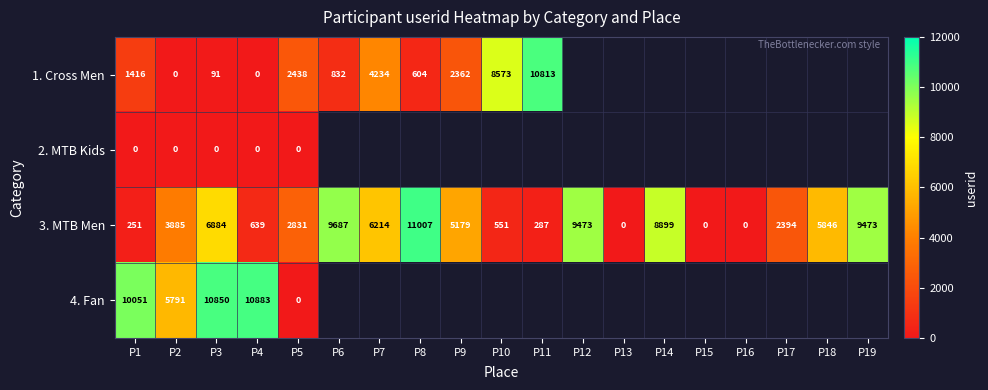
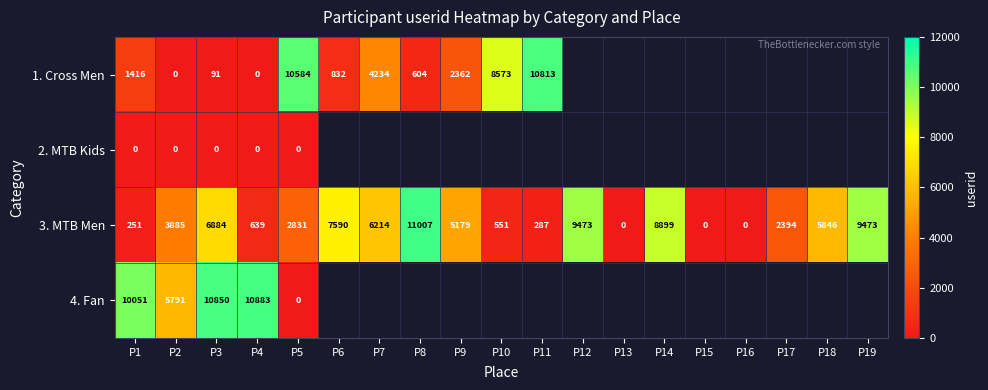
1. Cross Men, P5: 2438 -> 10584
3. MTB Men, P6: 9687 -> 7590
